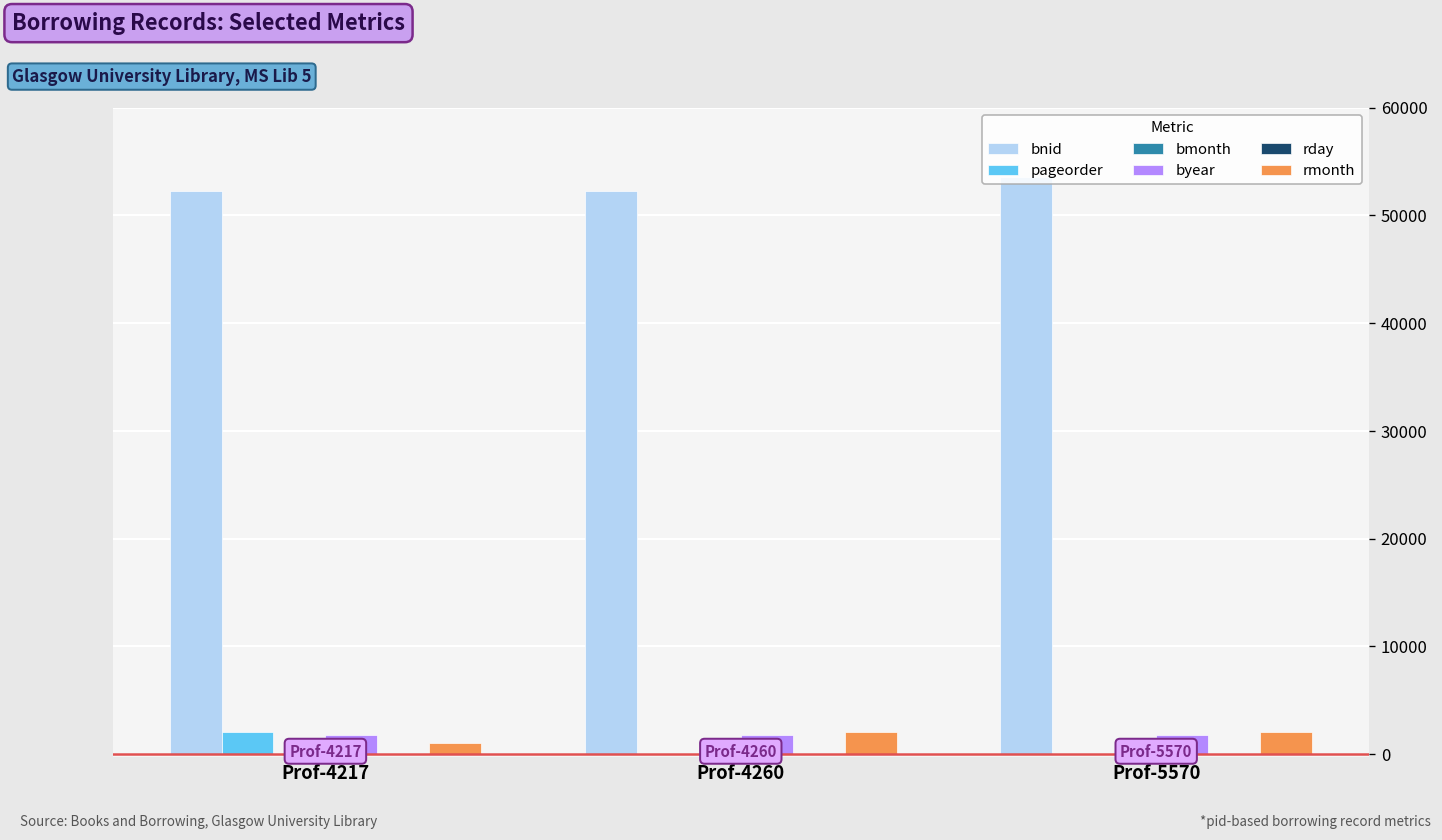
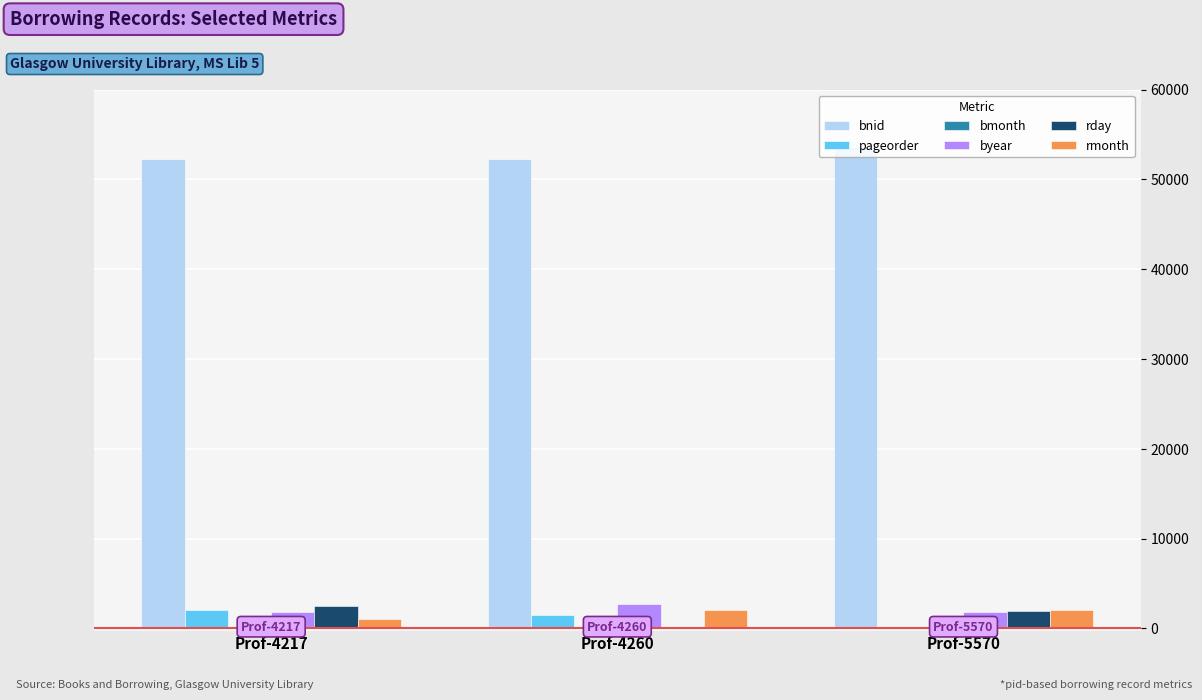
rday, Prof-4217: 0 -> 3000
pageorder, Prof-4260: 0 -> 1000
byear, Prof-4260: 2000 -> 3000
rday, Prof-5570: 0 -> 2000
